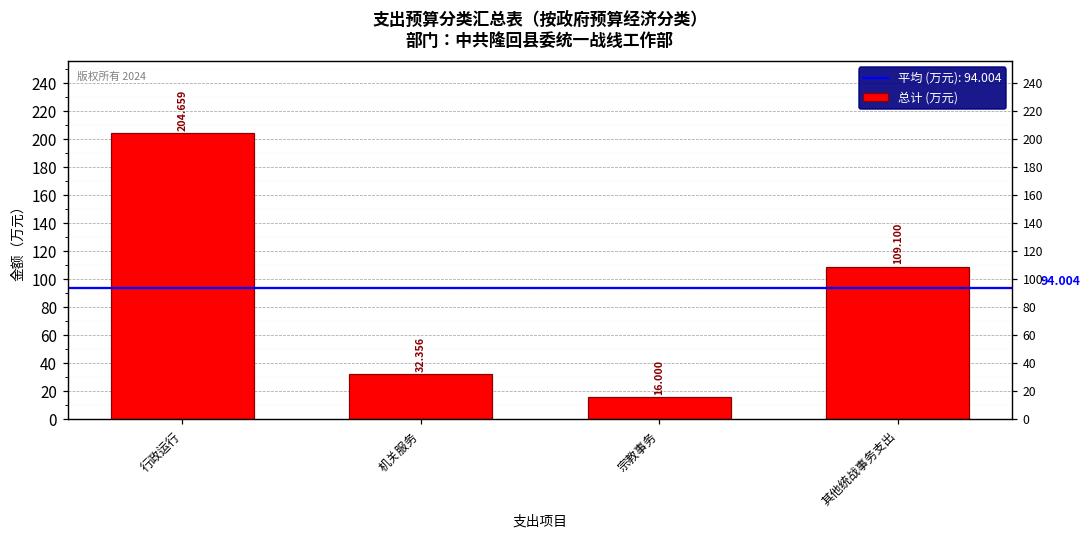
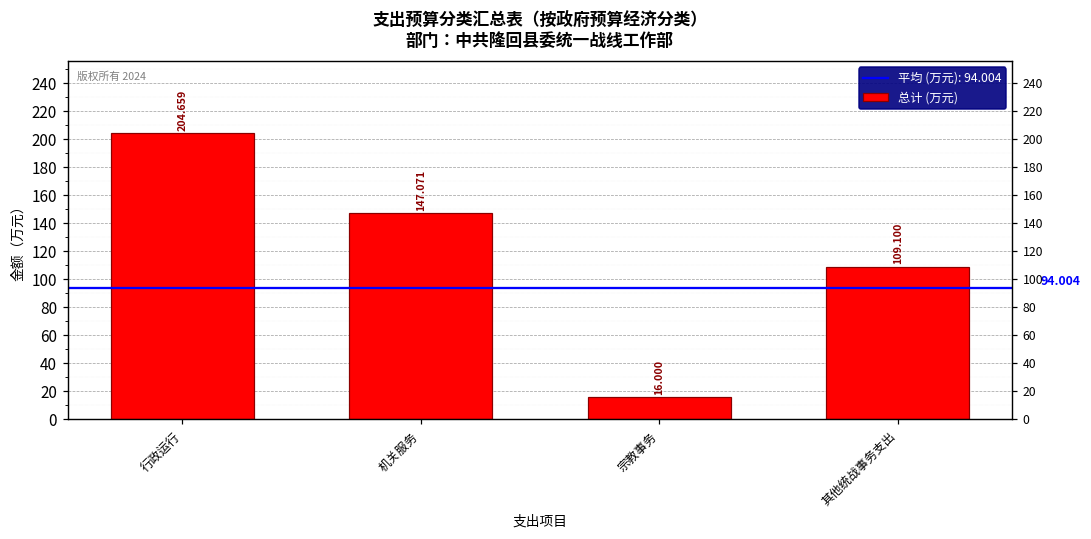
机关服务: 32.356 -> 147.071
